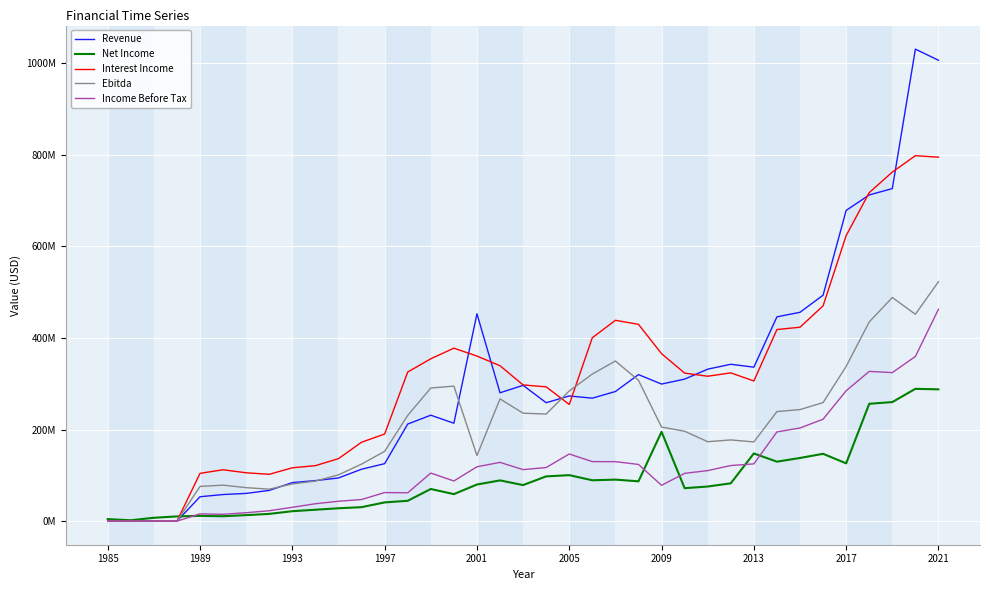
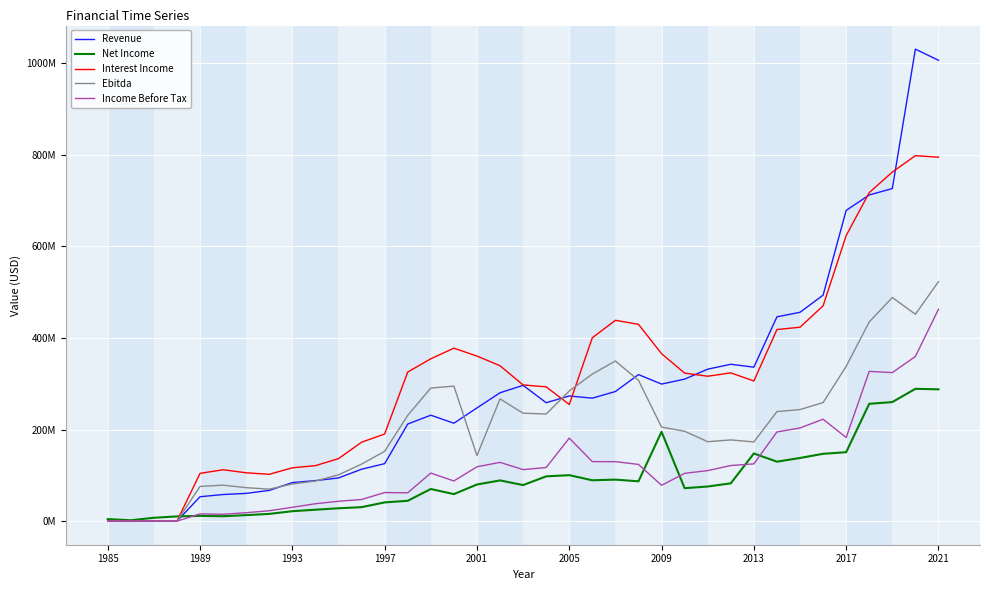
Revenue, 2001: 450000000 -> 250000000
Income Before Tax, 2005: 150000000 -> 180000000
Net Income, 2017: 130000000 -> 150000000
Income Before Tax, 2017: 280000000 -> 180000000
